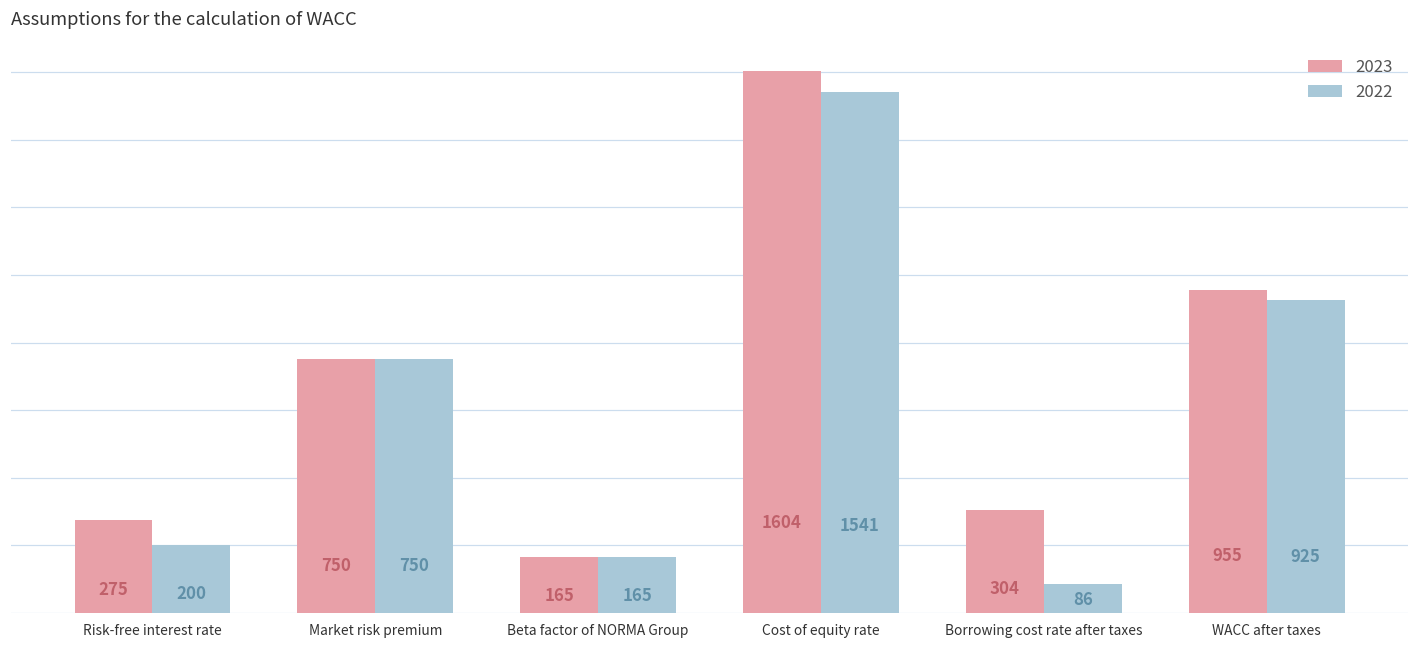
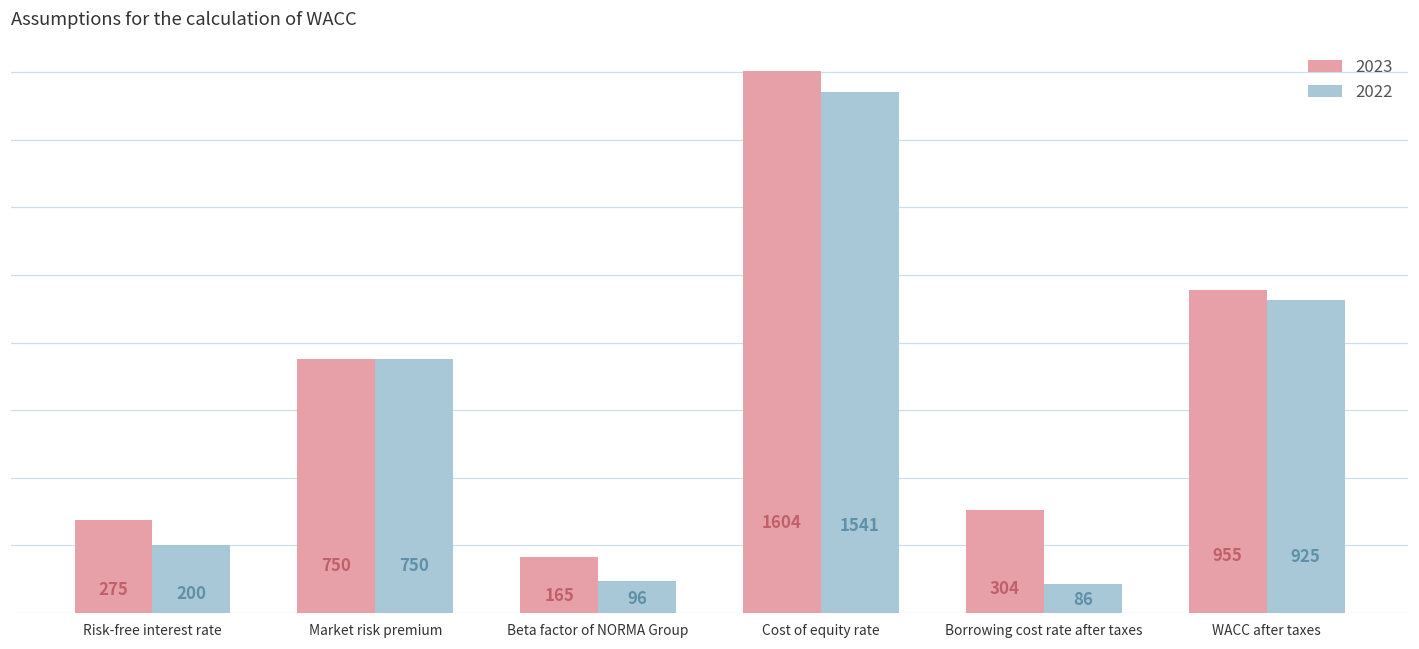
2022, Beta factor of NORMA Group: 165 -> 96
